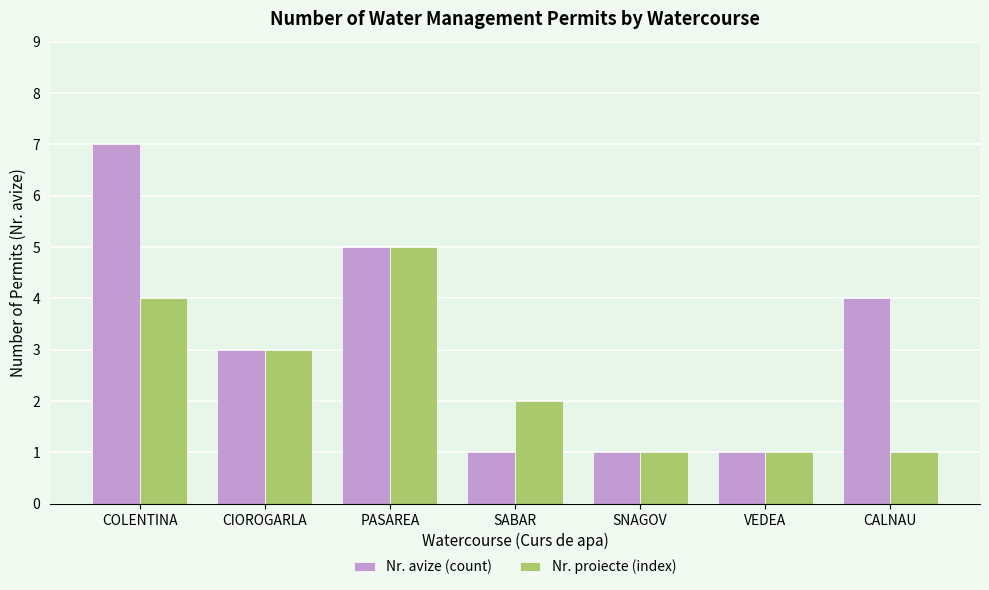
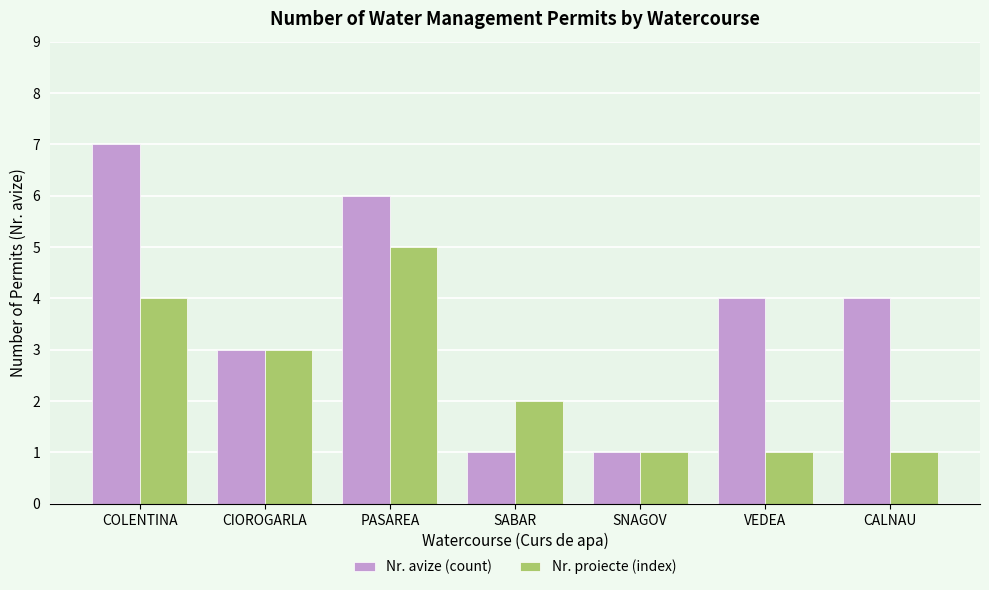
Nr. avize (count), PASAREA: 5 -> 6
Nr. avize (count), VEDEA: 1 -> 4
